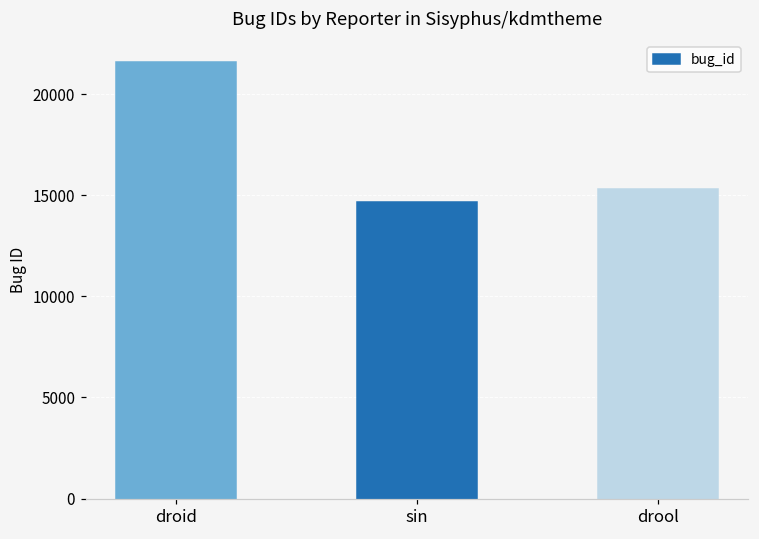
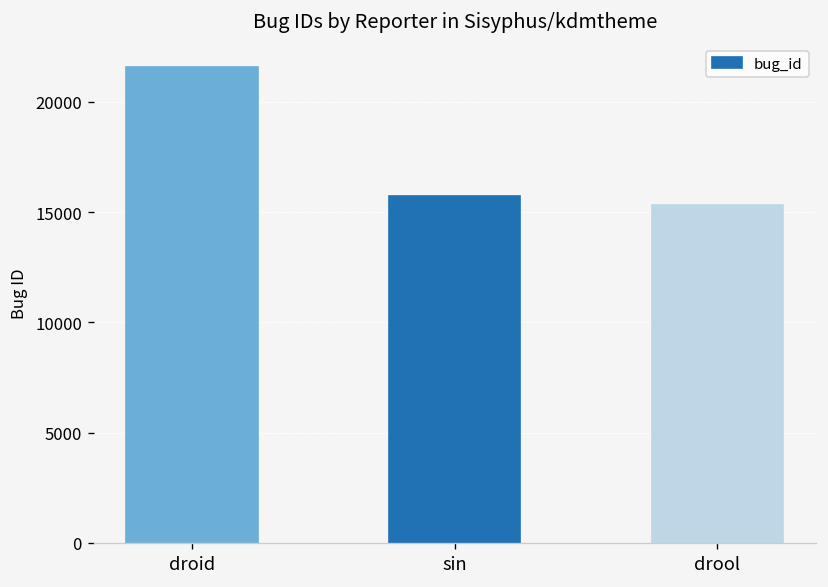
sin: 14700 -> 15700
